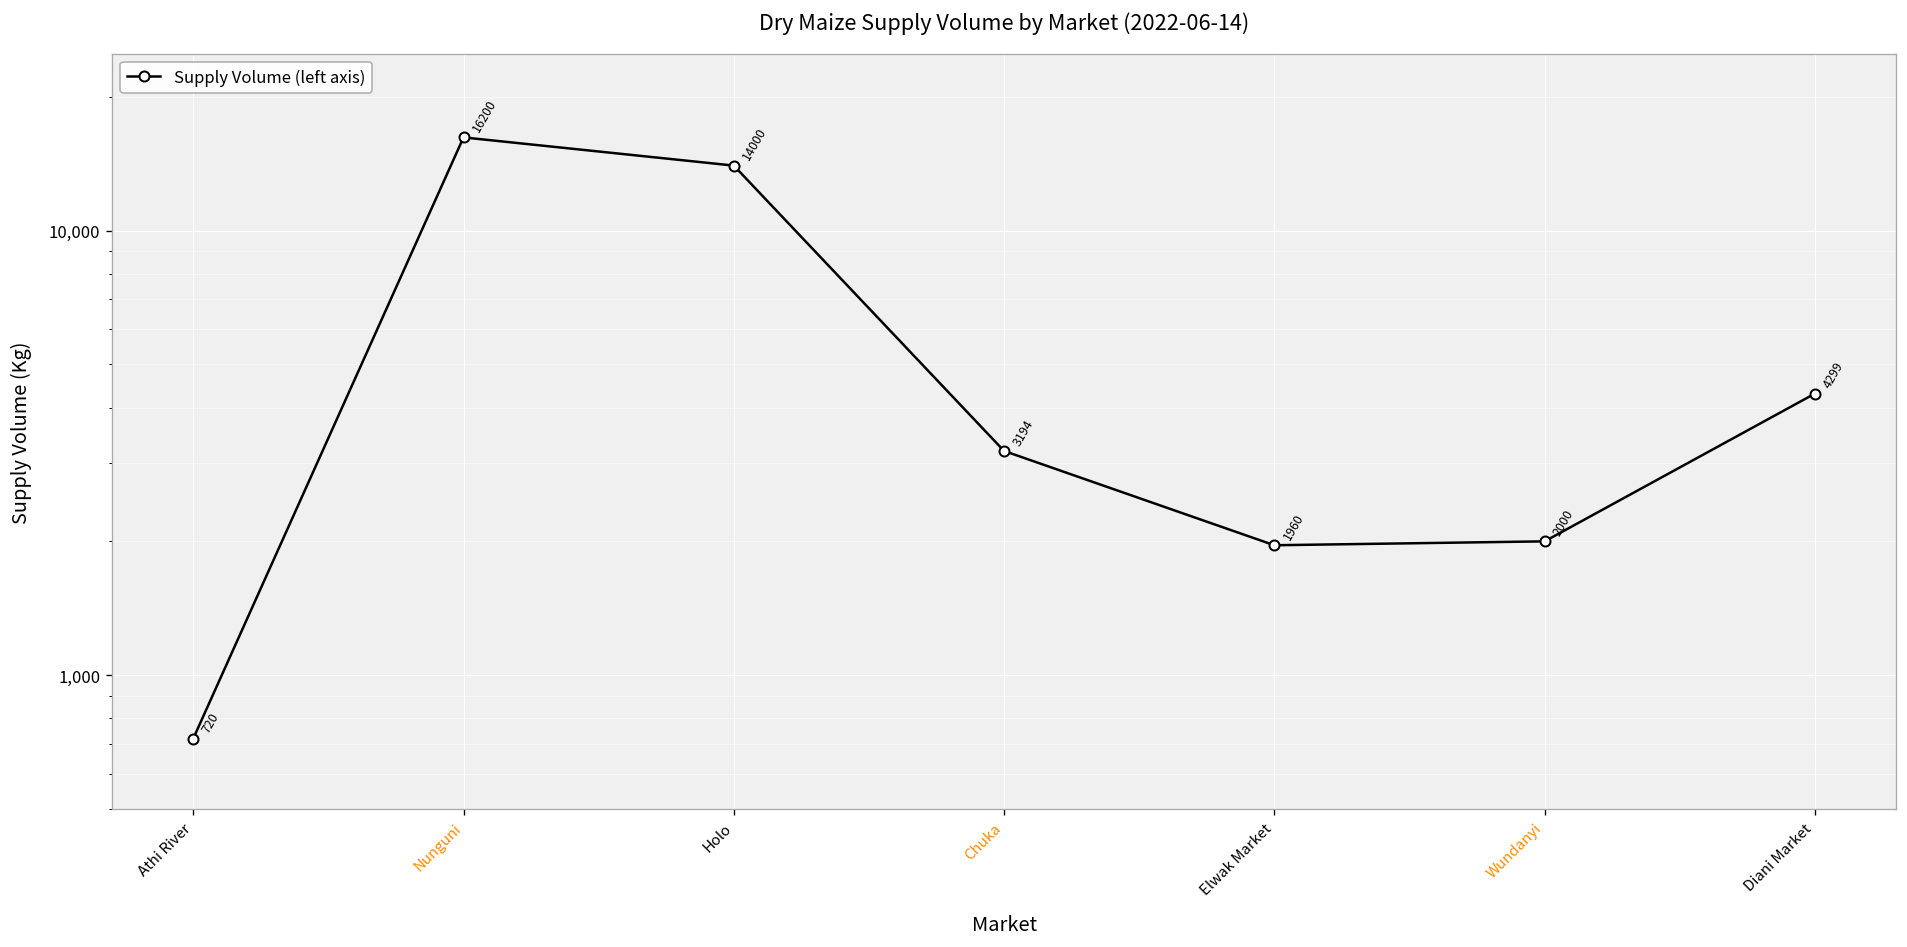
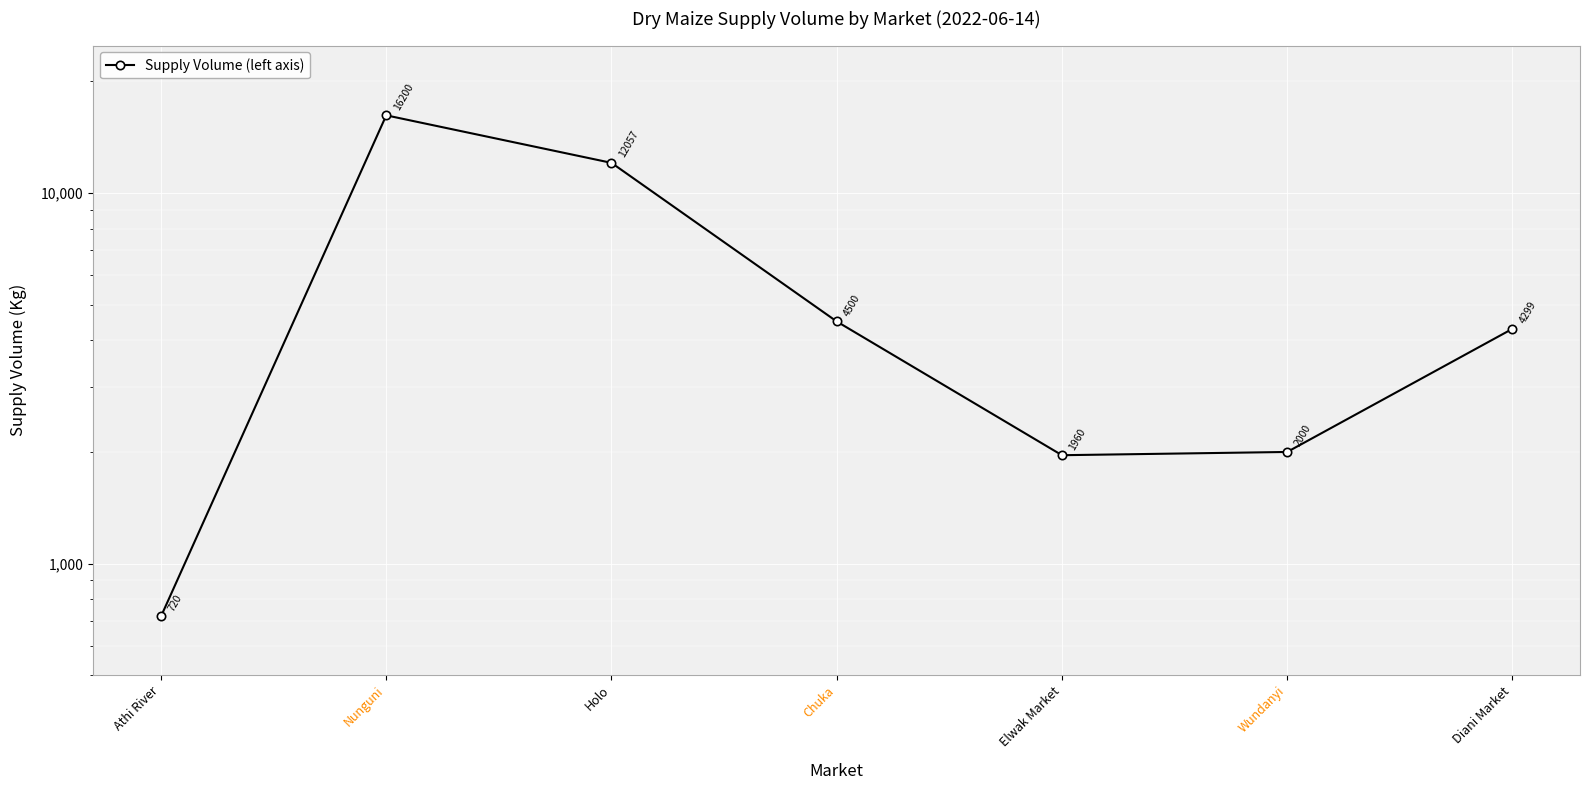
Holo: 14000 -> 12057
Chuka: 3194 -> 4500
